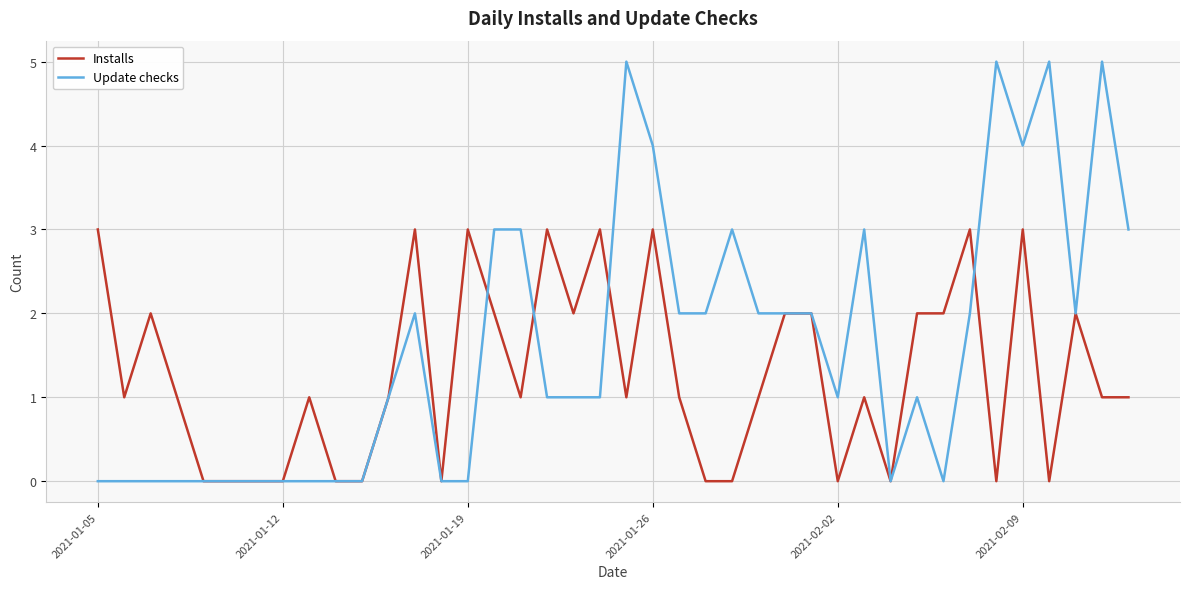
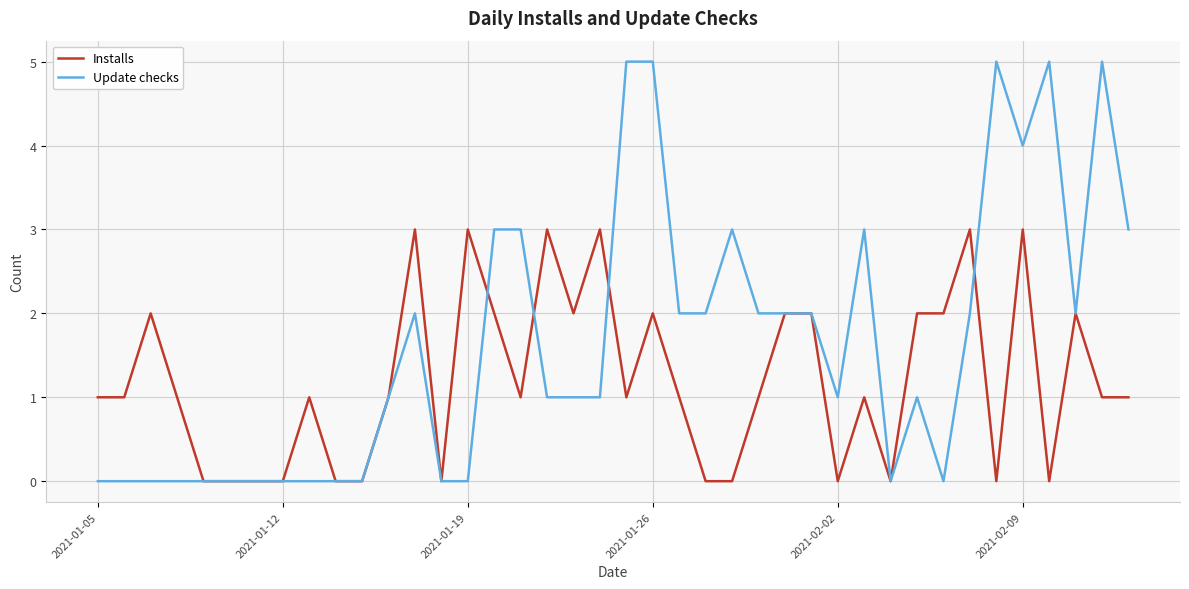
Installs, 2021-01-05: 3 -> 1
Installs, 2021-01-26: 3 -> 2
Update checks, 2021-01-26: 4 -> 5
